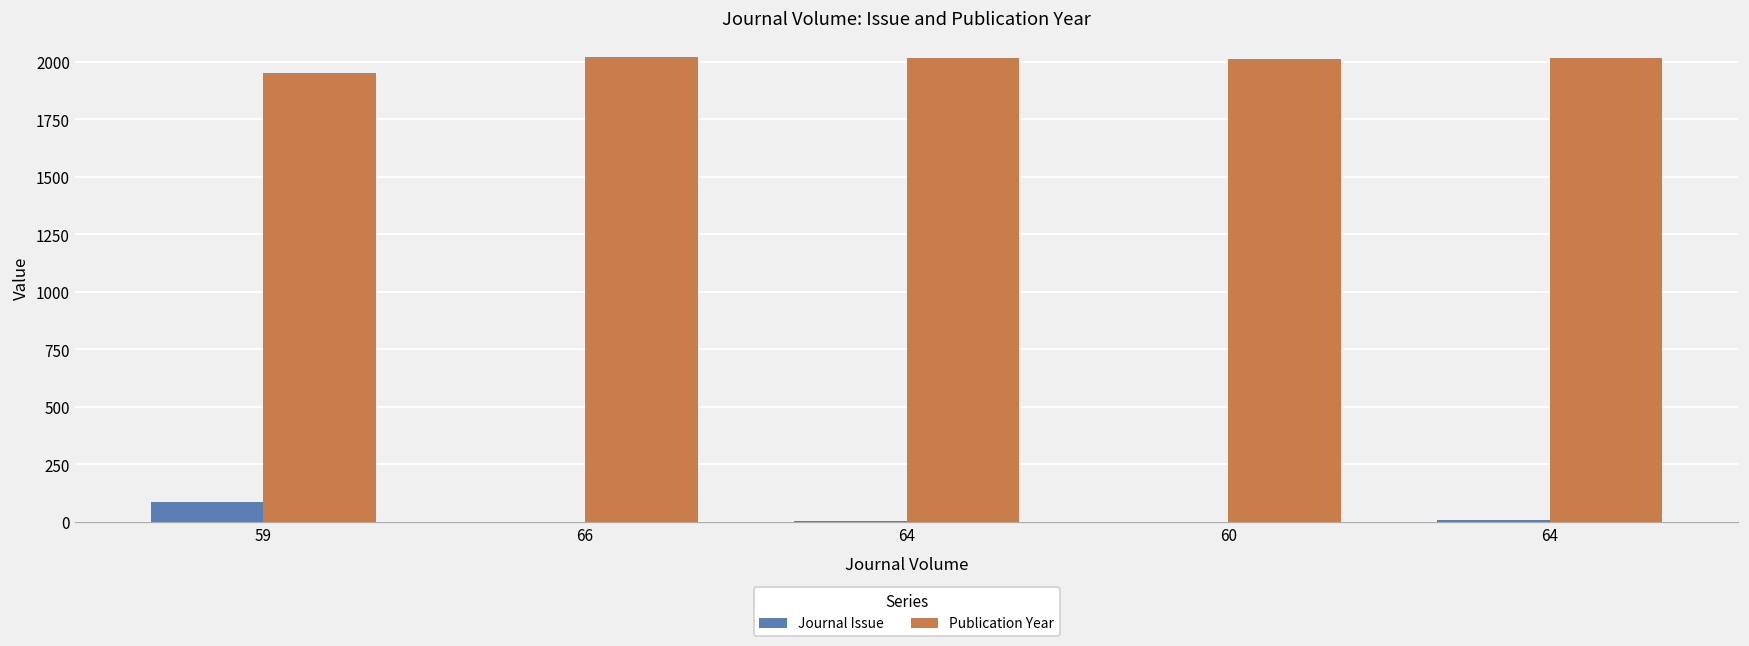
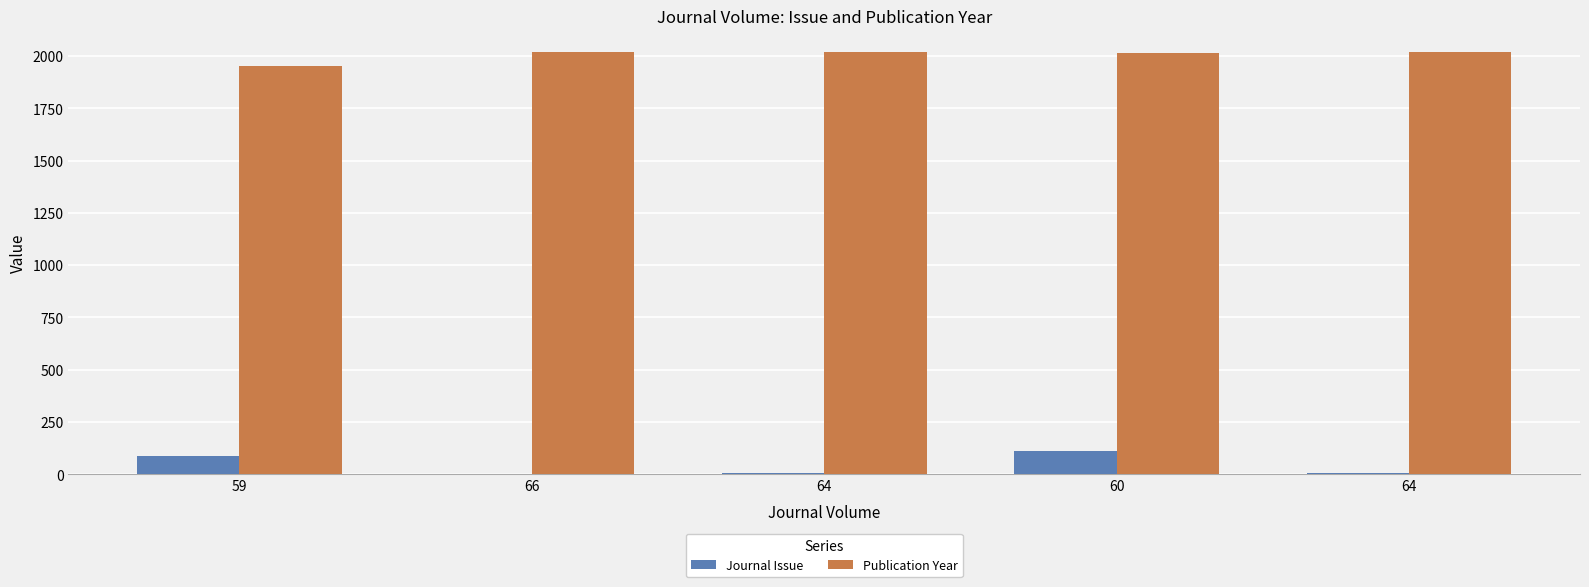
Journal Issue, 60: 0 -> 110
